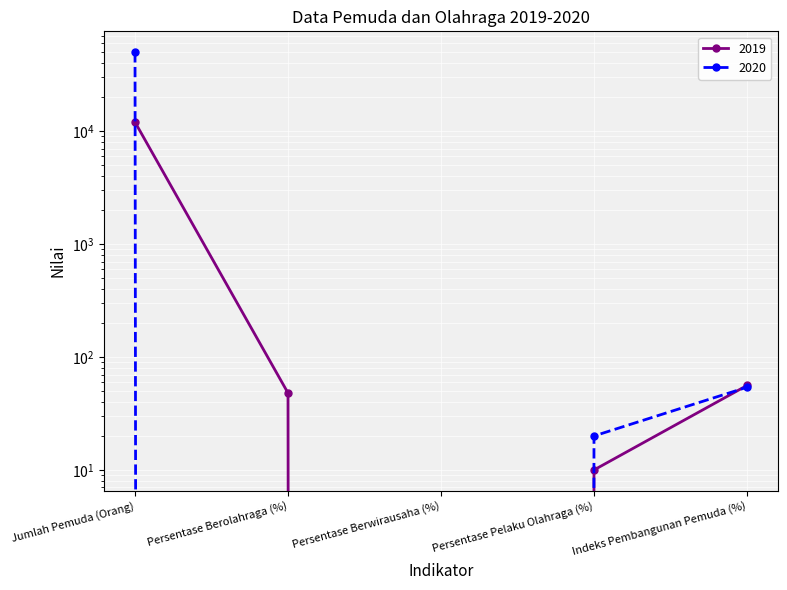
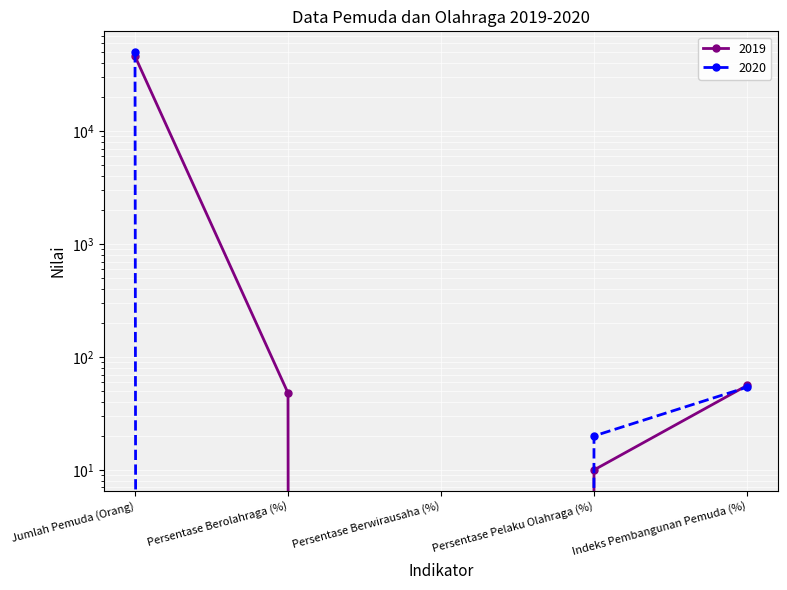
2019, Jumlah Pemuda (Orang): 12000 -> 46000
